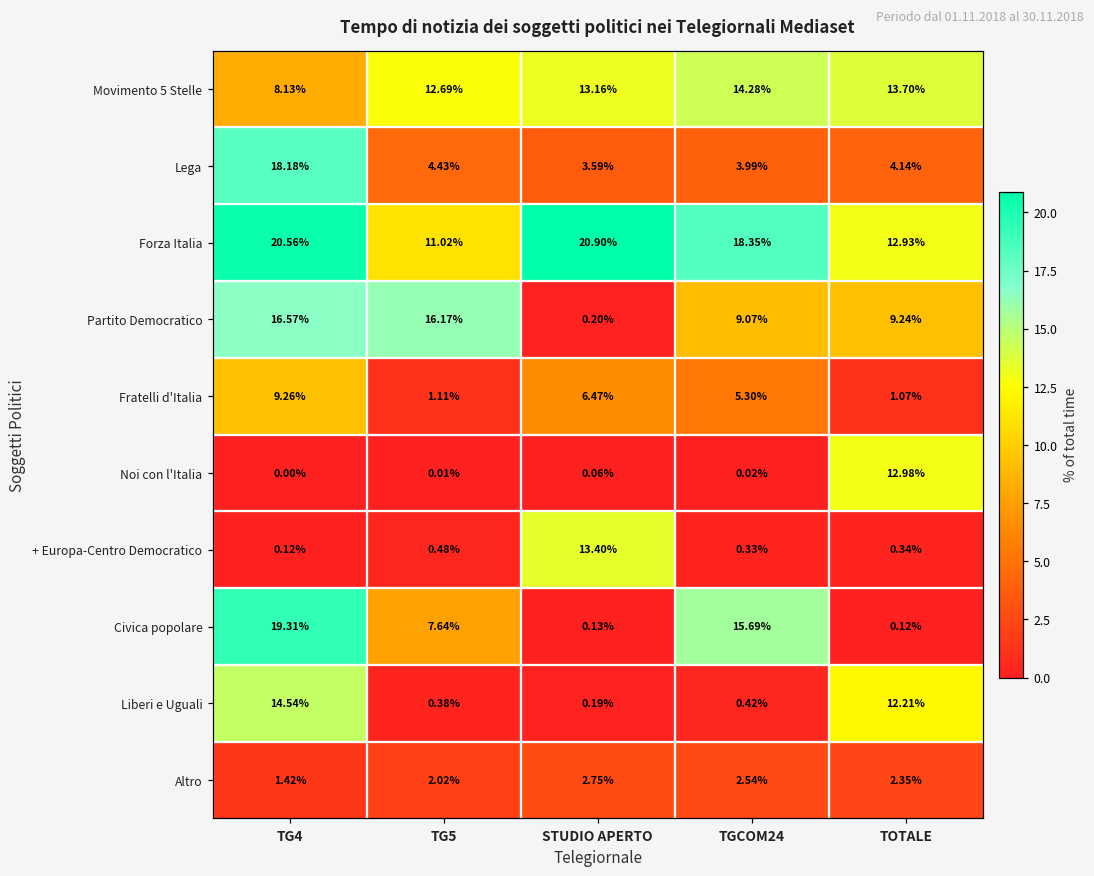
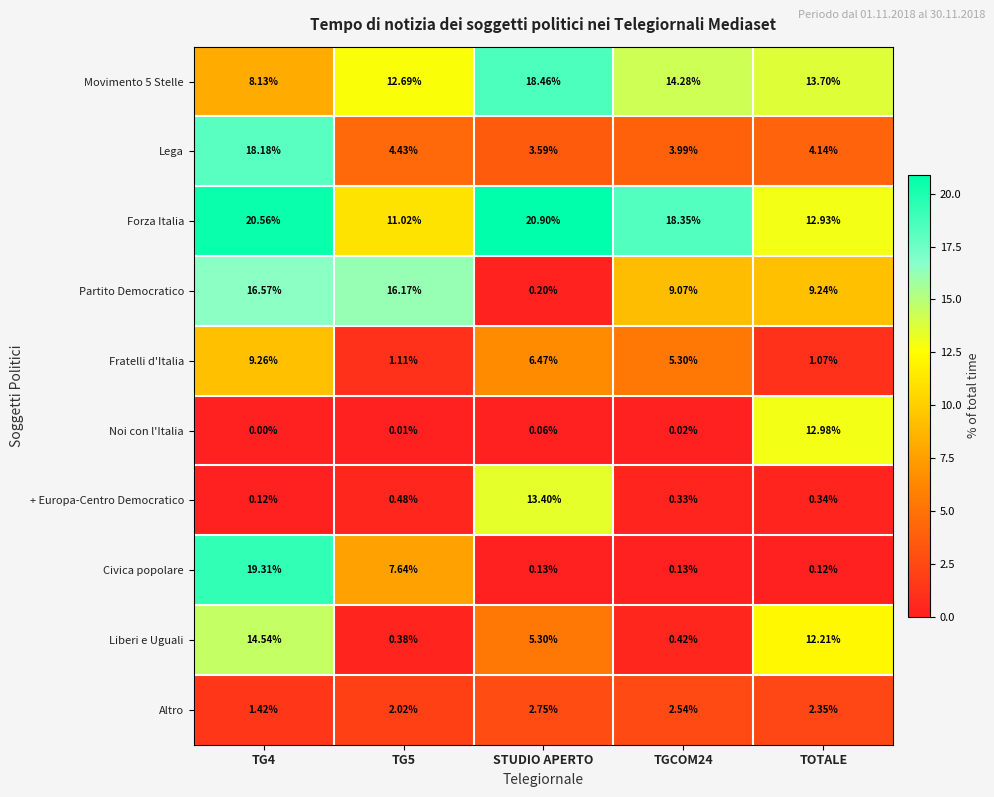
Movimento 5 Stelle, STUDIO APERTO: 13.16% -> 18.46%
Civica popolare, TGCOM24: 15.69% -> 0.13%
Liberi e Uguali, STUDIO APERTO: 0.19% -> 5.30%
